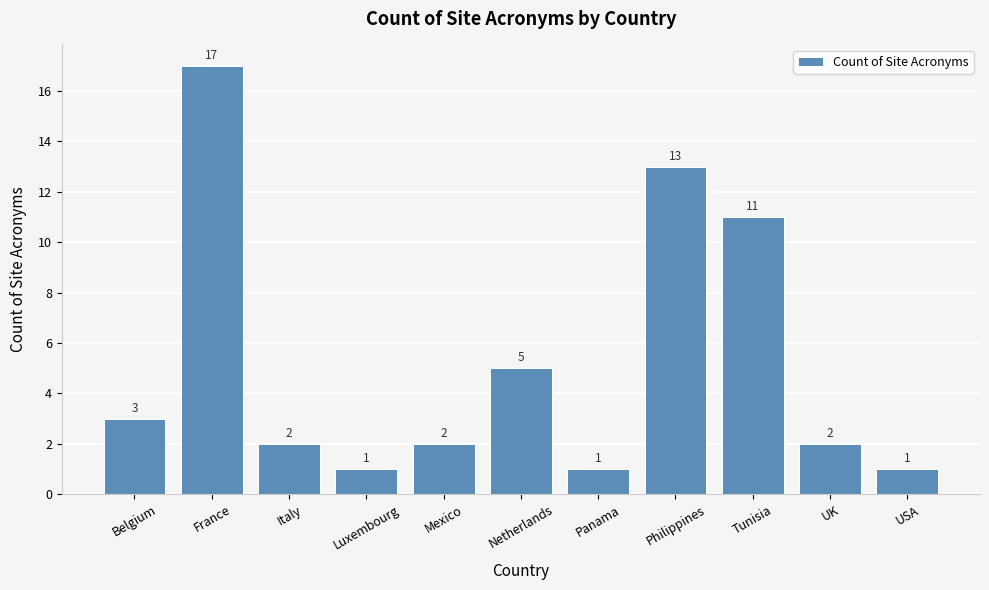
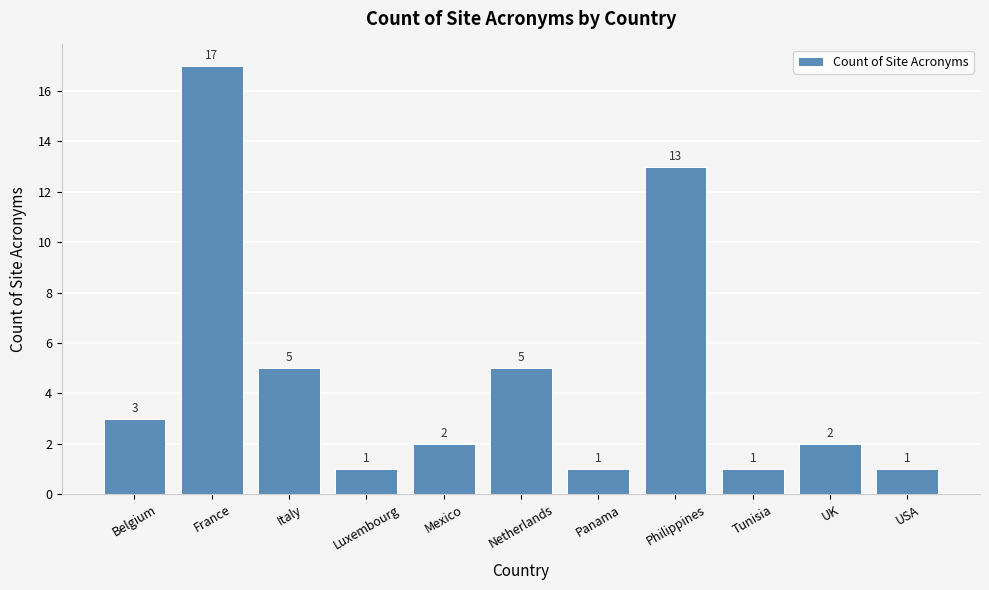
Italy: 2 -> 5
Tunisia: 11 -> 1
